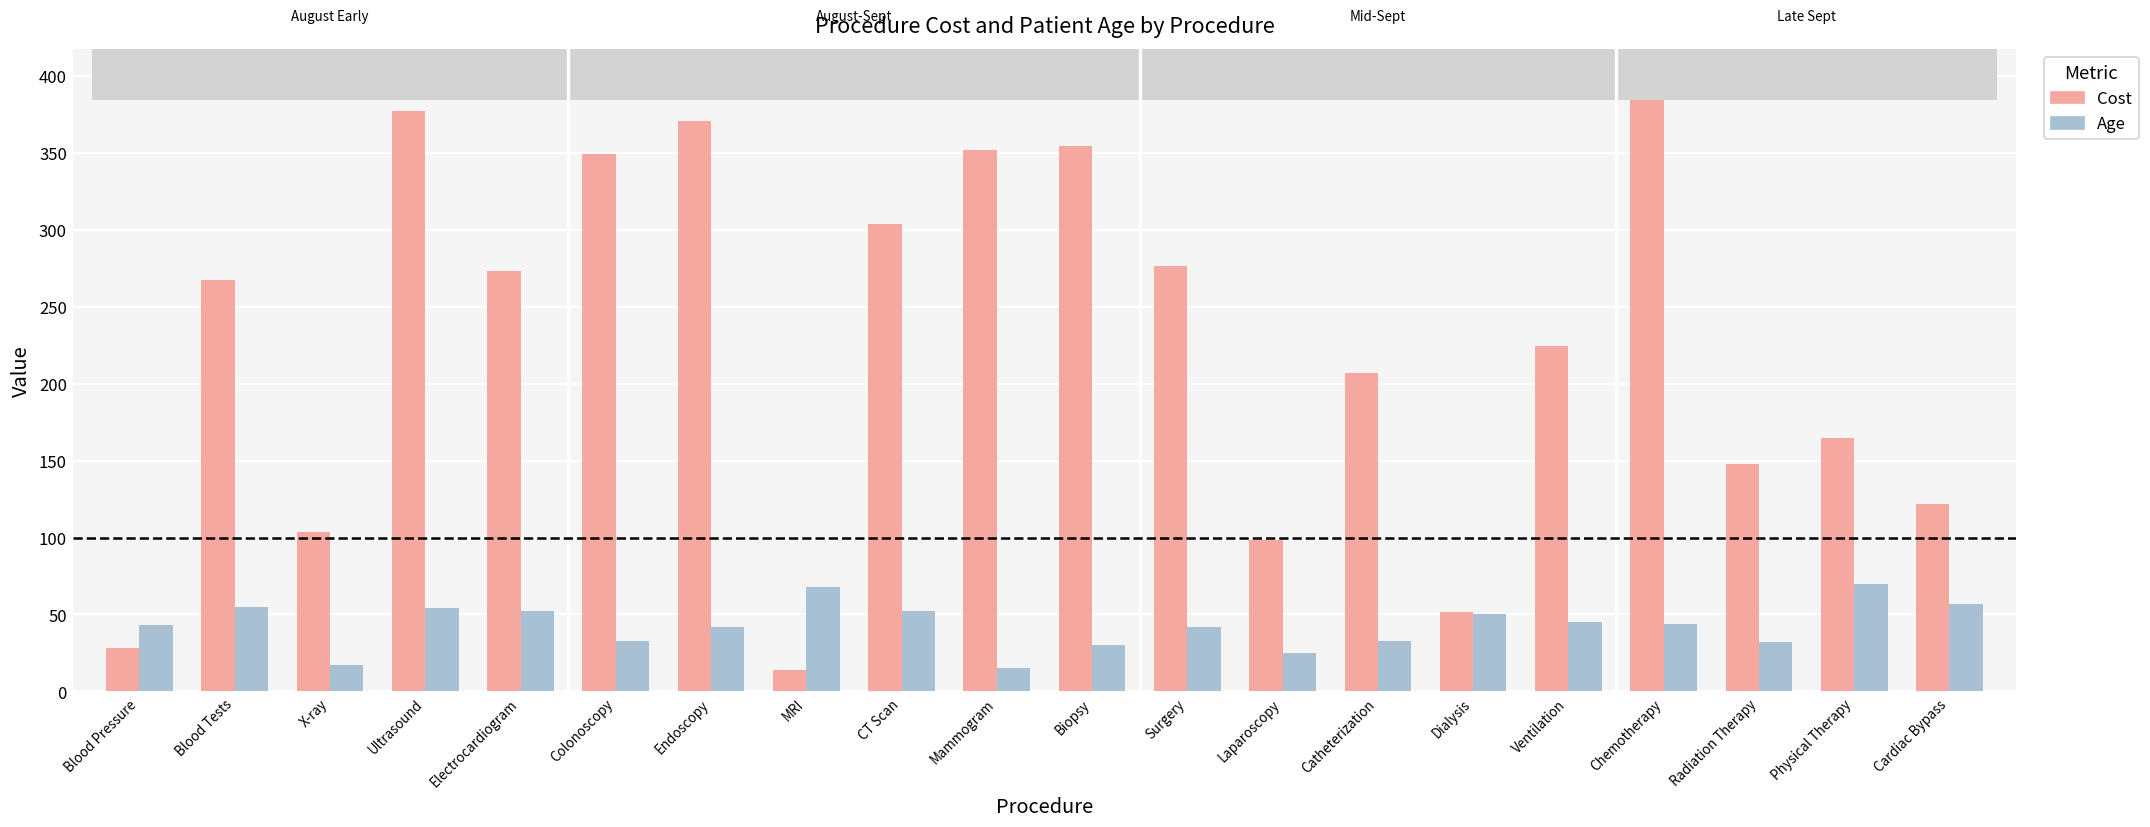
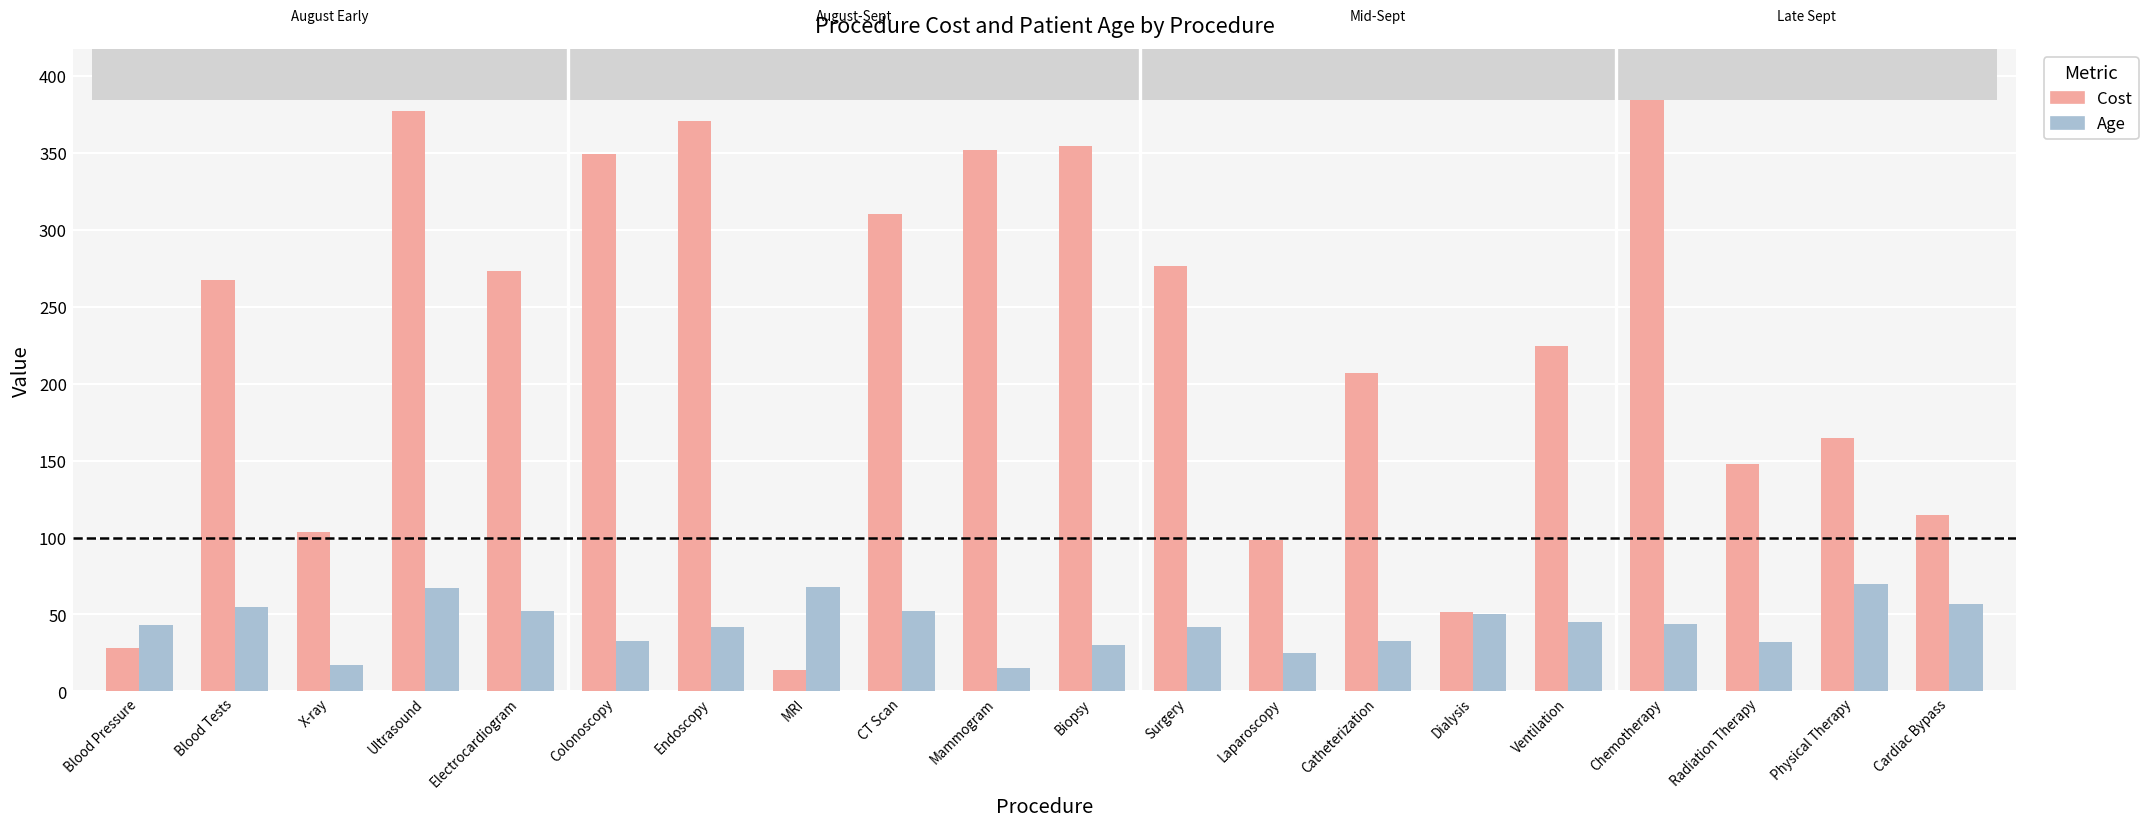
Age, Ultrasound: 54 -> 67
Cost, CT Scan: 304 -> 310
Cost, Cardiac Bypass: 122 -> 115
